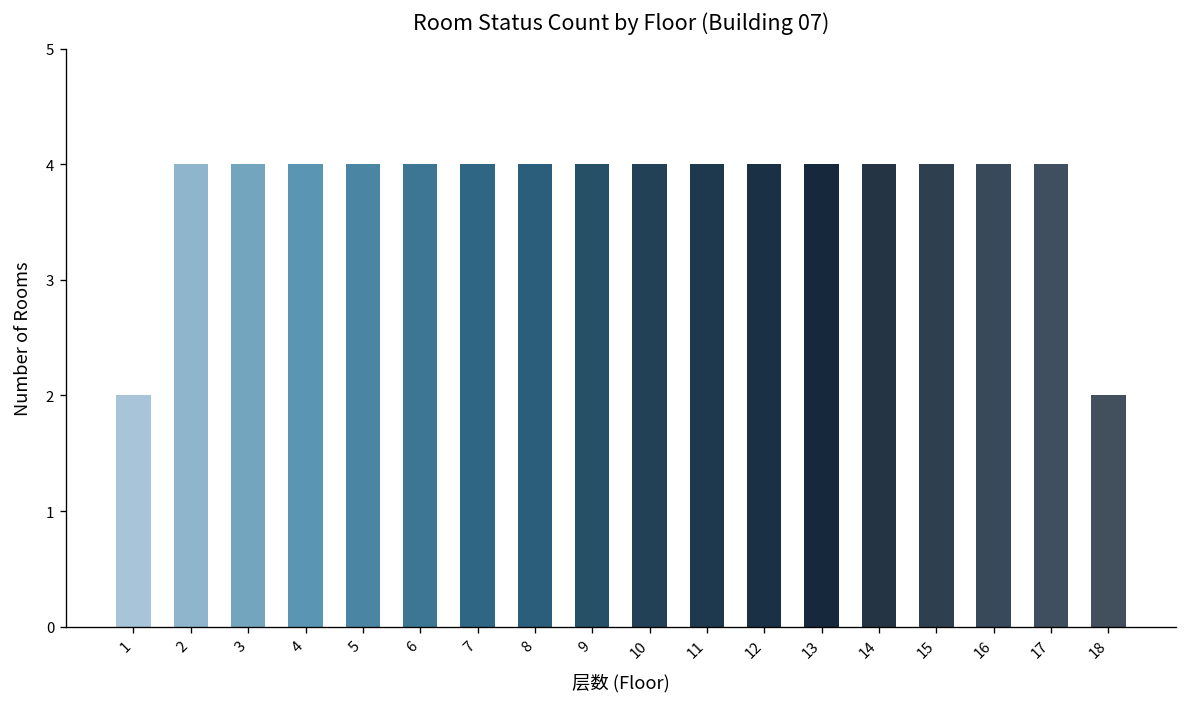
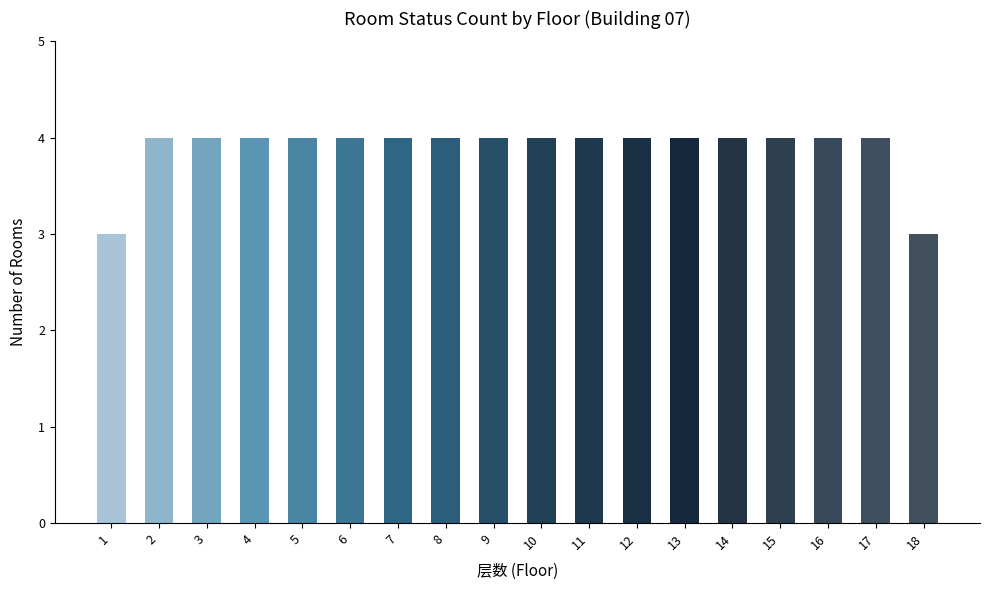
1: 2 -> 3
18: 2 -> 3
